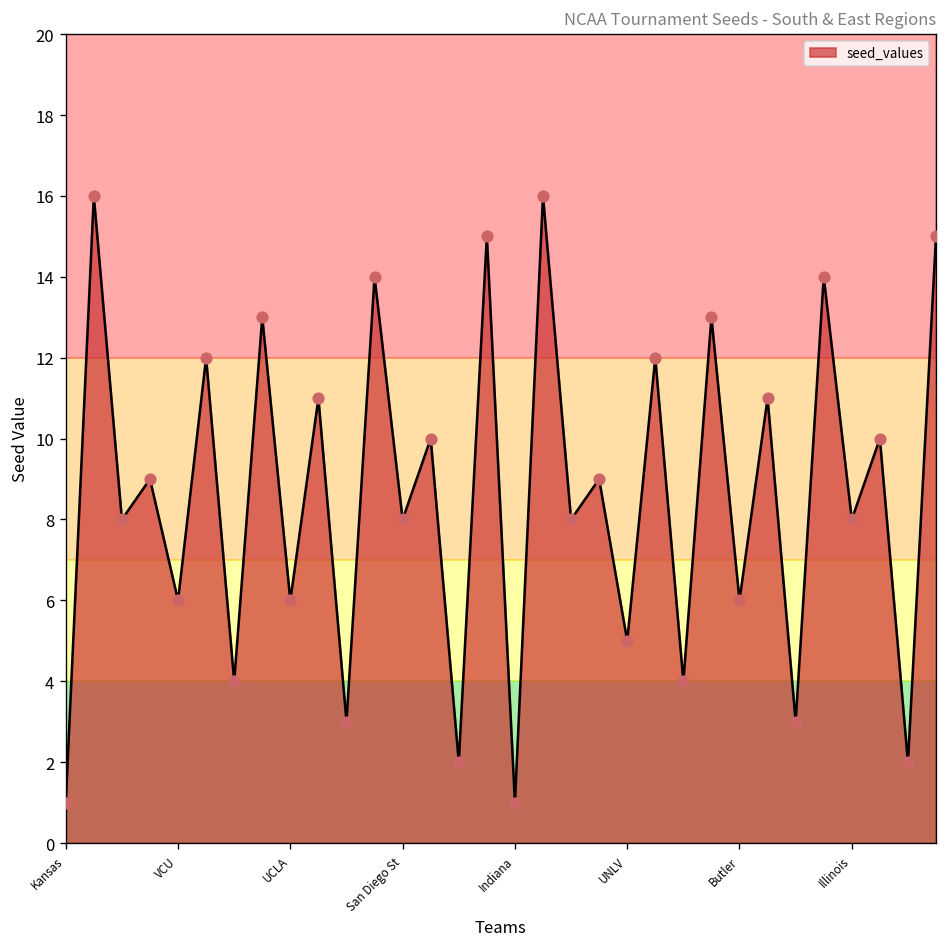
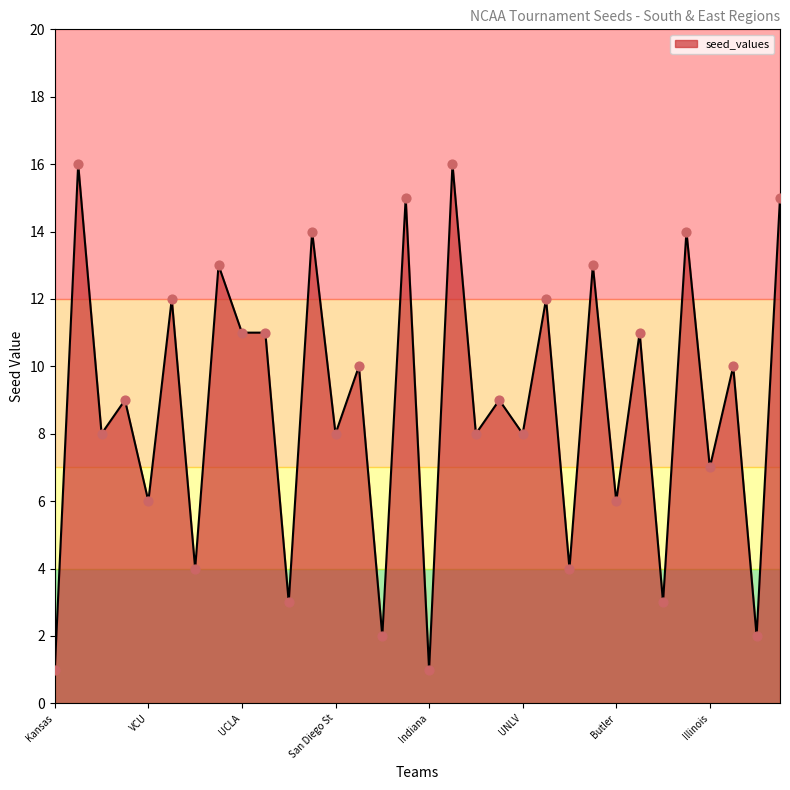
UCLA: 6 -> 11
UNLV: 5 -> 8
Illinois: 8 -> 7
